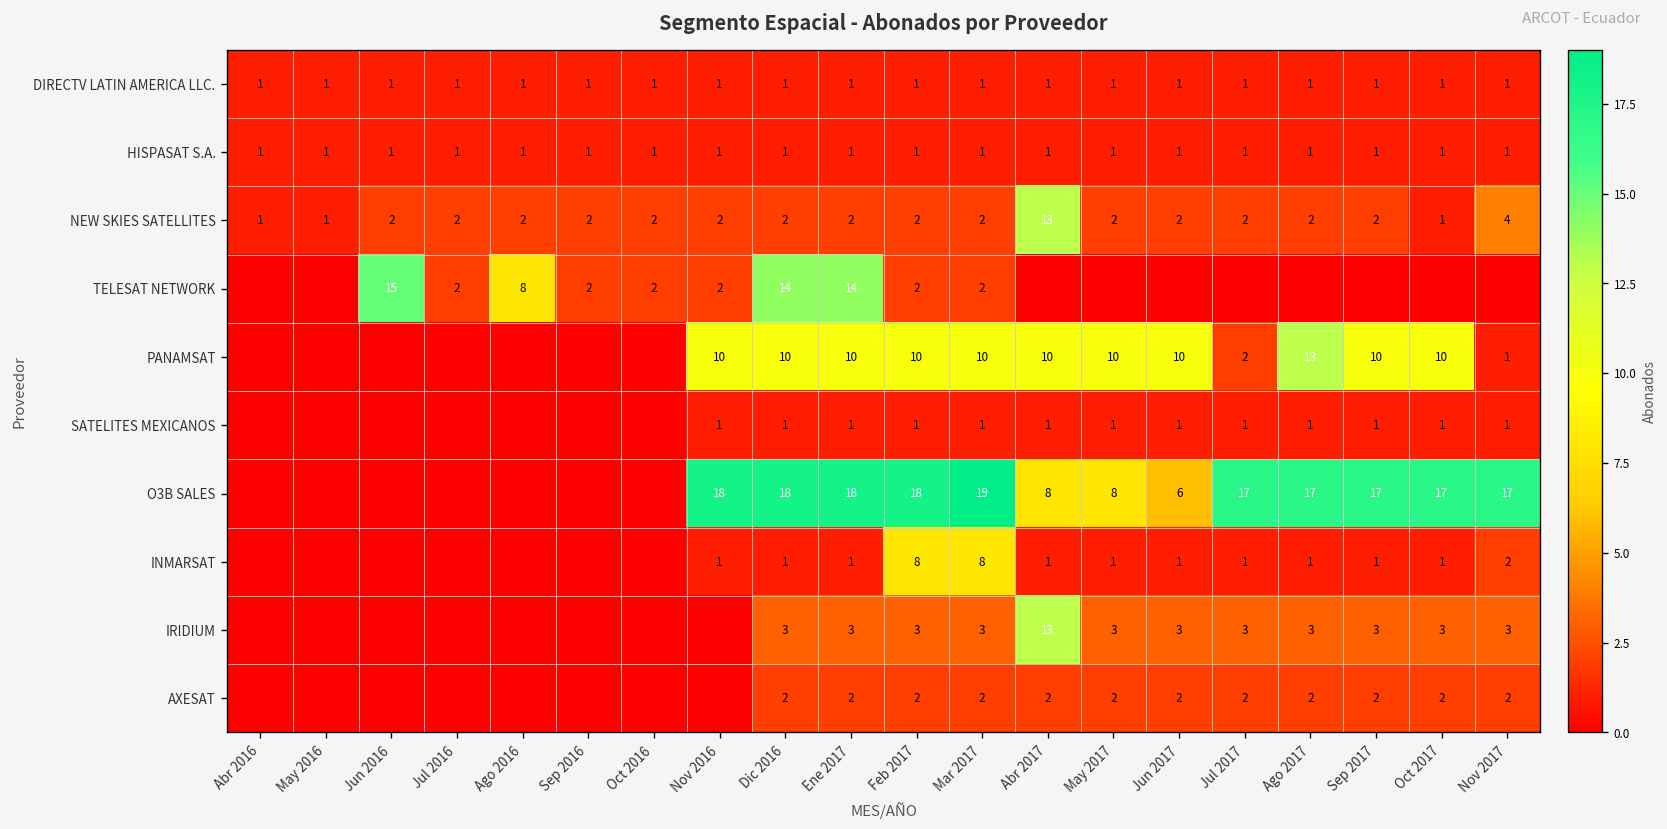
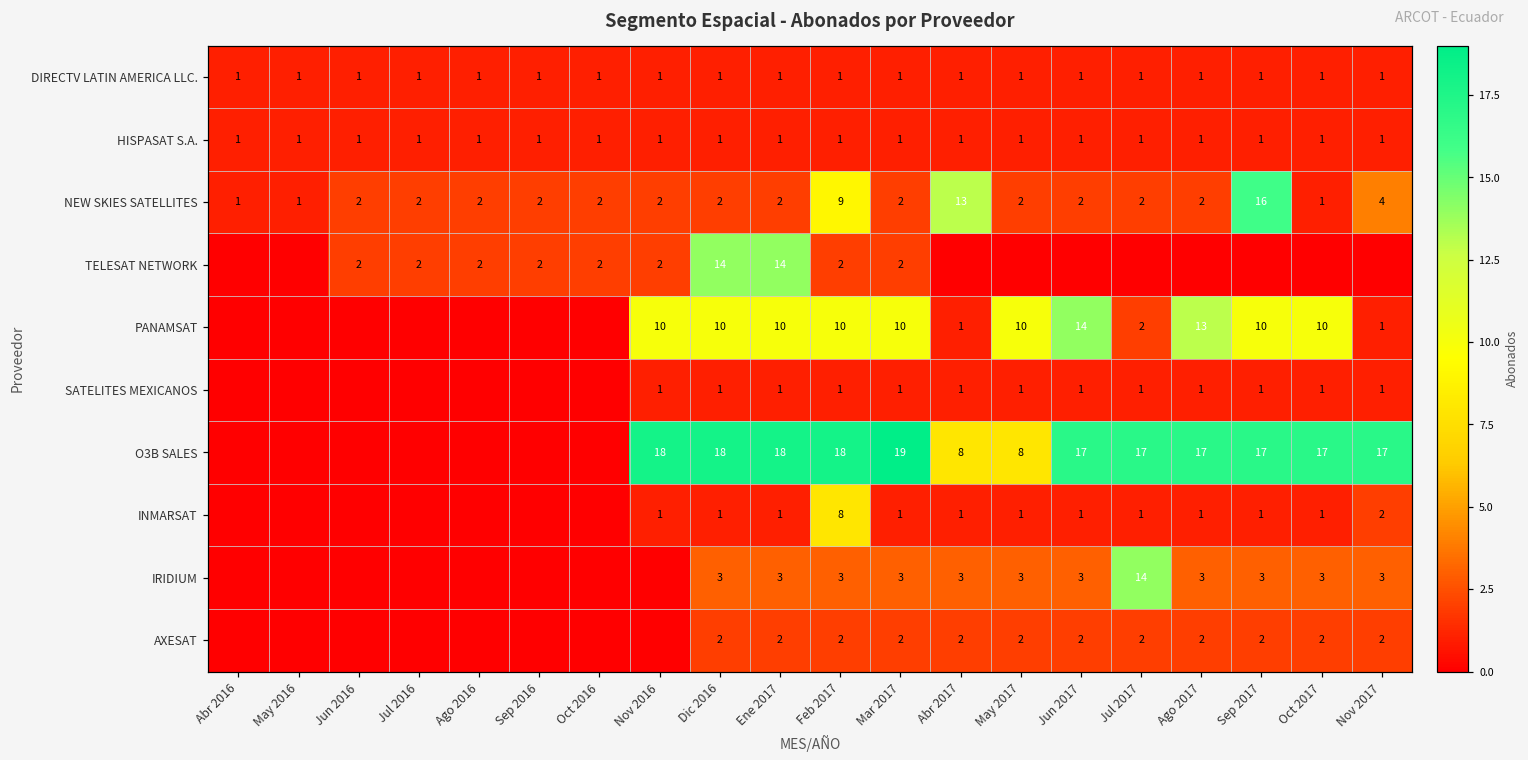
NEW SKIES SATELLITES, Feb 2017: 2 -> 9
NEW SKIES SATELLITES, Sep 2017: 2 -> 16
TELESAT NETWORK, Jun 2016: 15 -> 2
TELESAT NETWORK, Ago 2016: 8 -> 2
PANAMSAT, Abr 2017: 10 -> 1
PANAMSAT, Jun 2017: 10 -> 14
O3B SALES, Jun 2017: 6 -> 17
INMARSAT, Mar 2017: 8 -> 1
IRIDIUM, Abr 2017: 13 -> 3
IRIDIUM, Jul 2017: 3 -> 14
